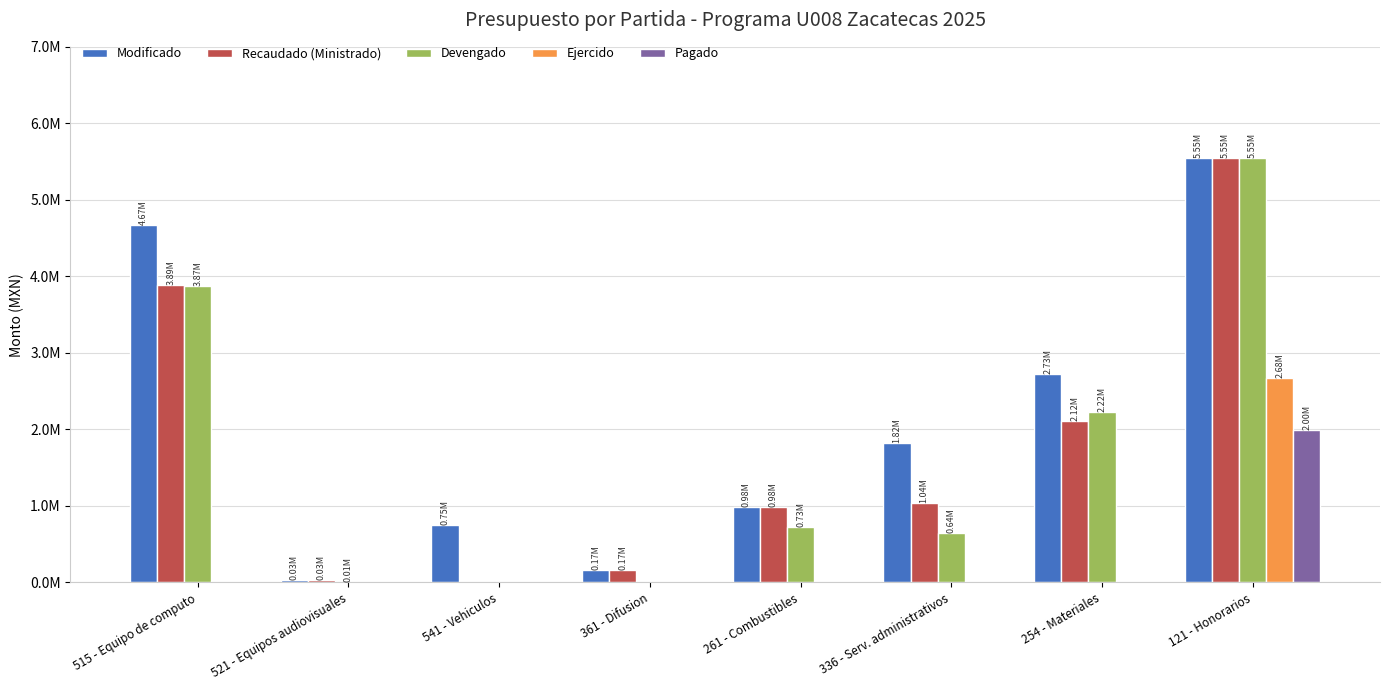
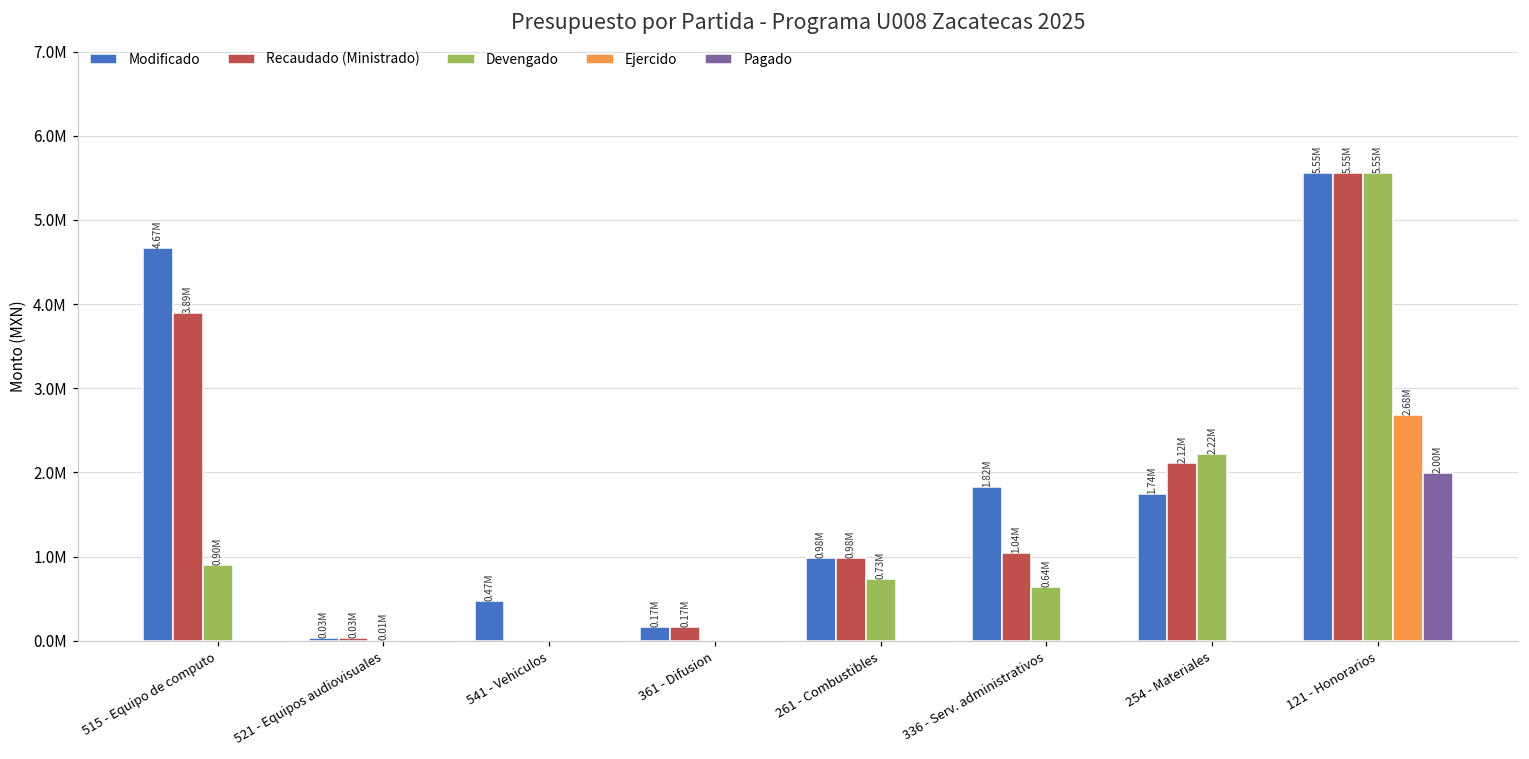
Devengado, 515 - Equipo de computo: 3.87M -> 0.90M
Modificado, 541 - Vehiculos: 0.75M -> 0.47M
Modificado, 254 - Materiales: 2.73M -> 1.74M
